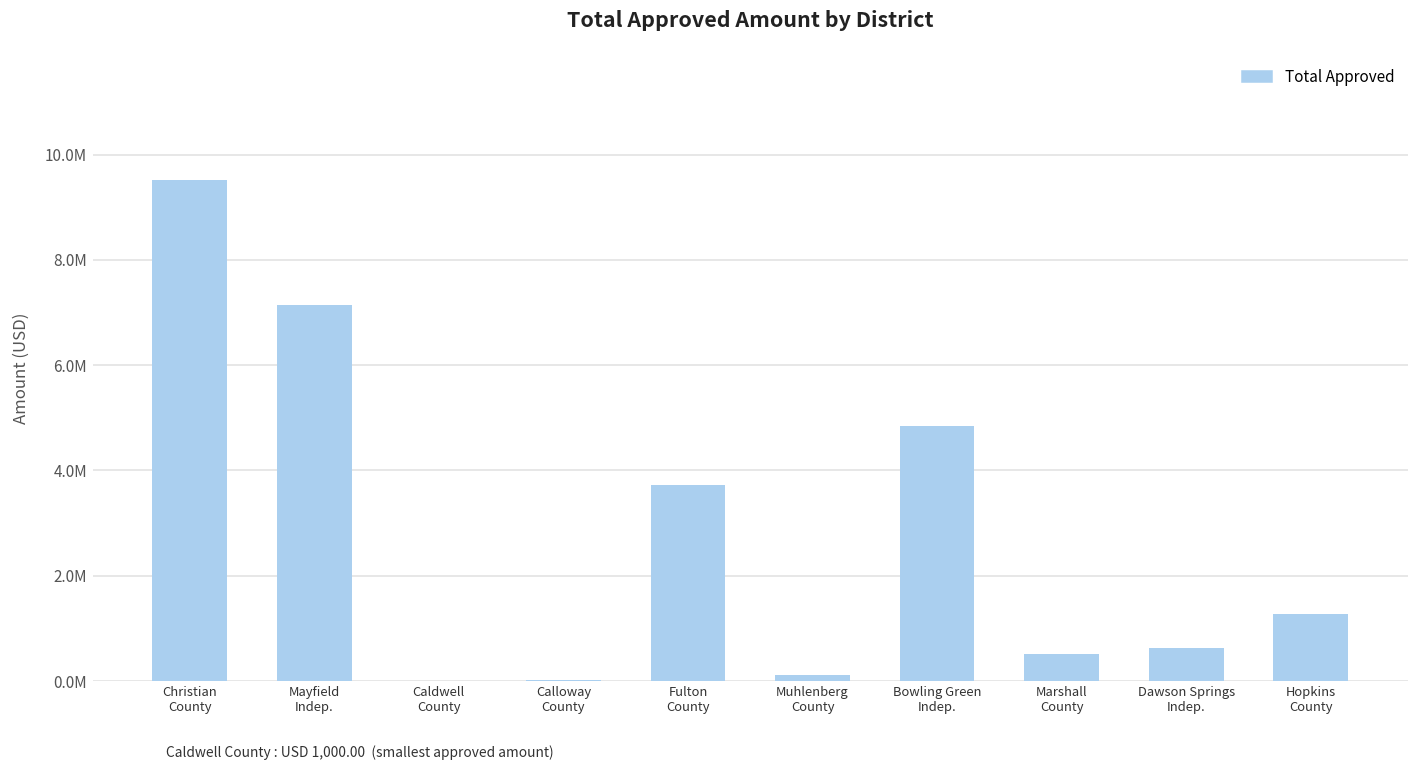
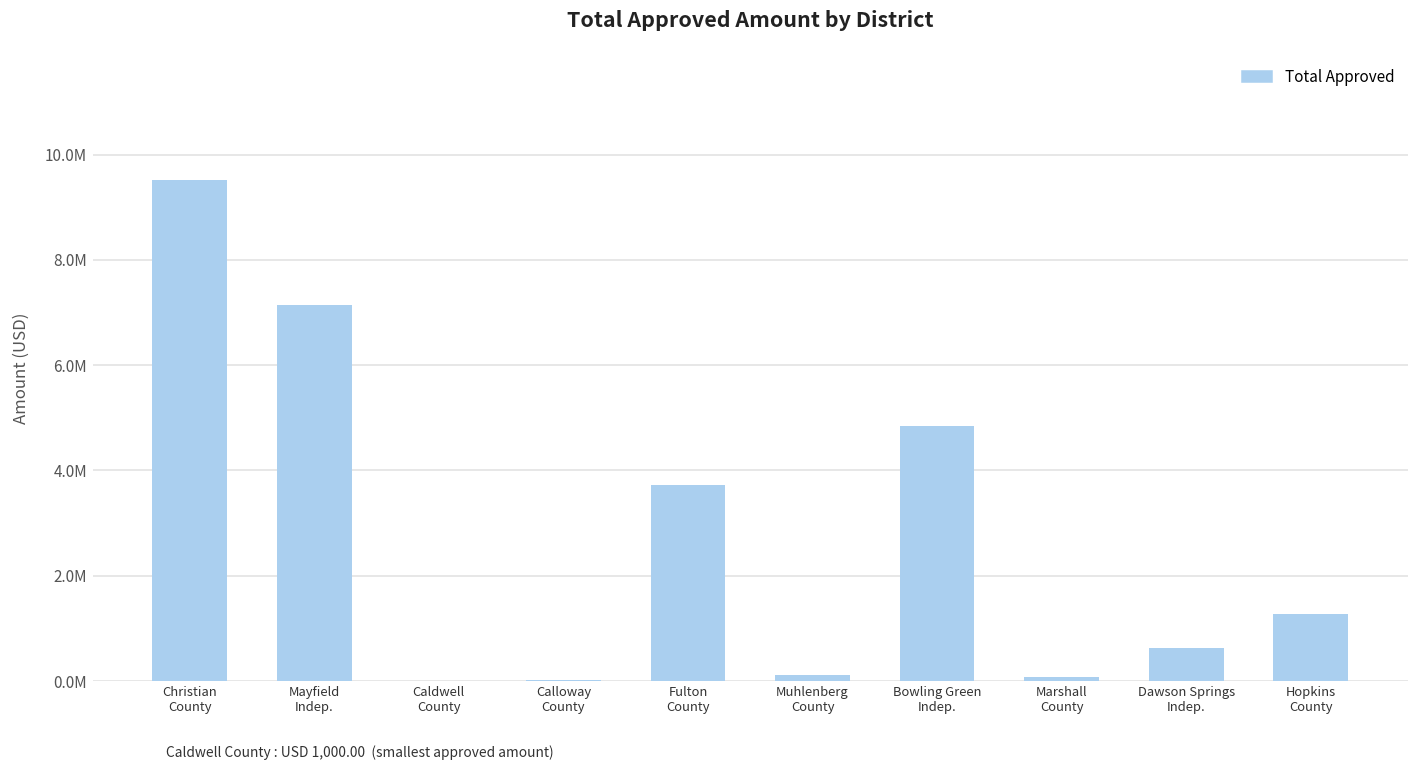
Marshall County: 500000 -> 100000
